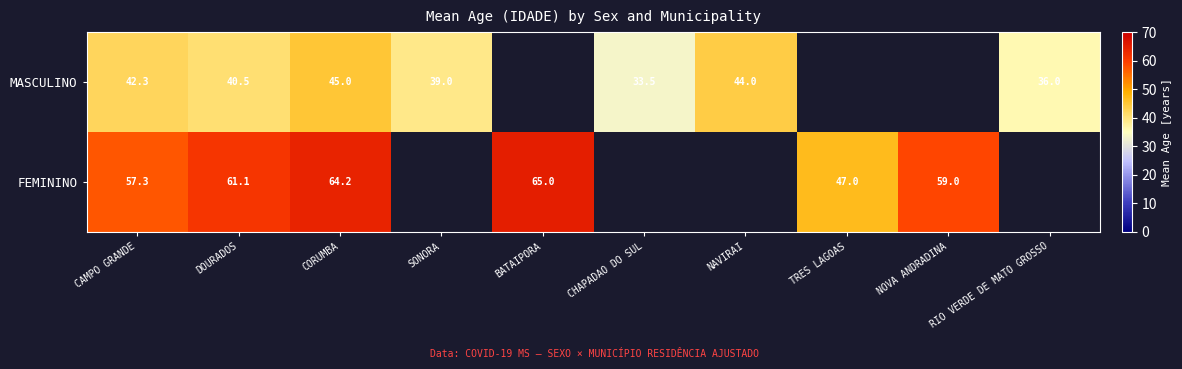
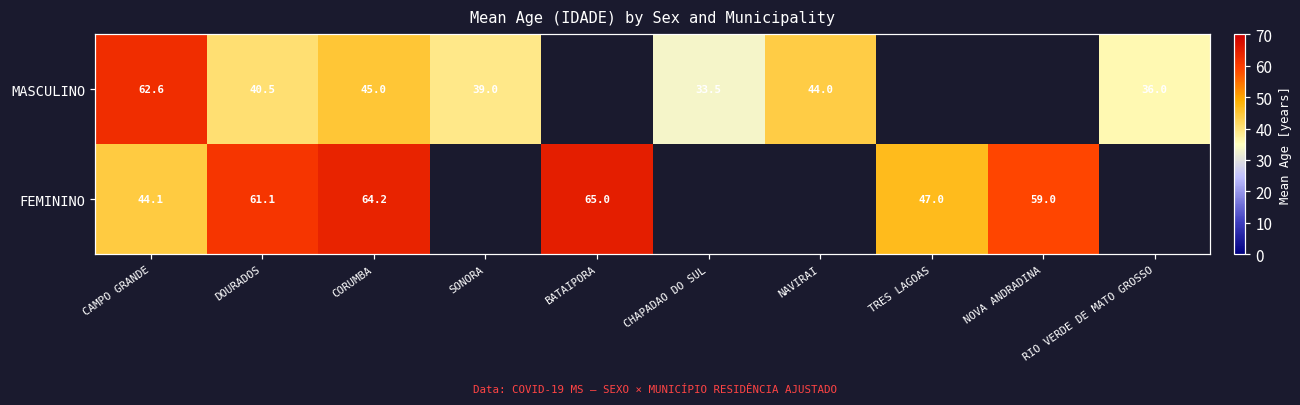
MASCULINO, CAMPO GRANDE: 42.3 -> 62.6
FEMININO, CAMPO GRANDE: 57.3 -> 44.1
